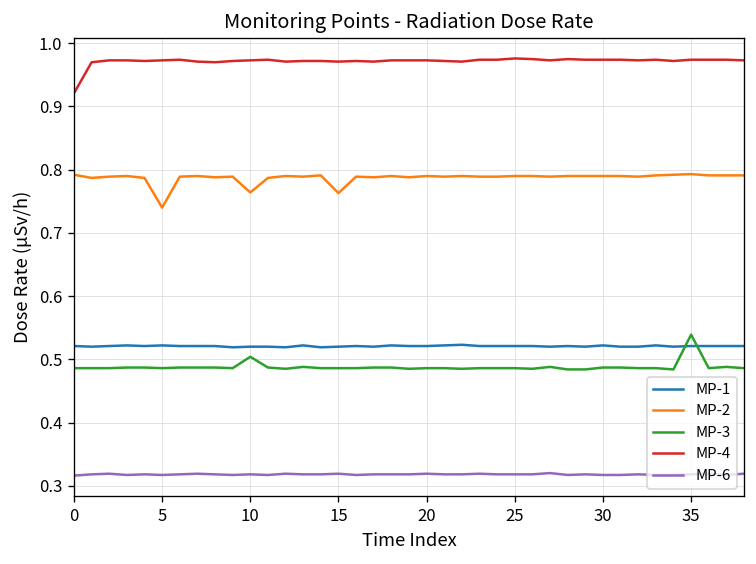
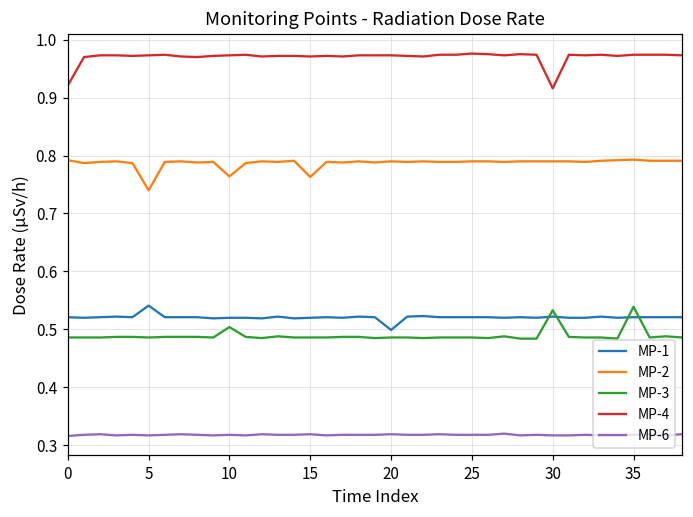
MP-1, 5: 0.52 -> 0.54
MP-1, 20: 0.52 -> 0.50
MP-3, 30: 0.49 -> 0.53
MP-4, 30: 0.97 -> 0.92
